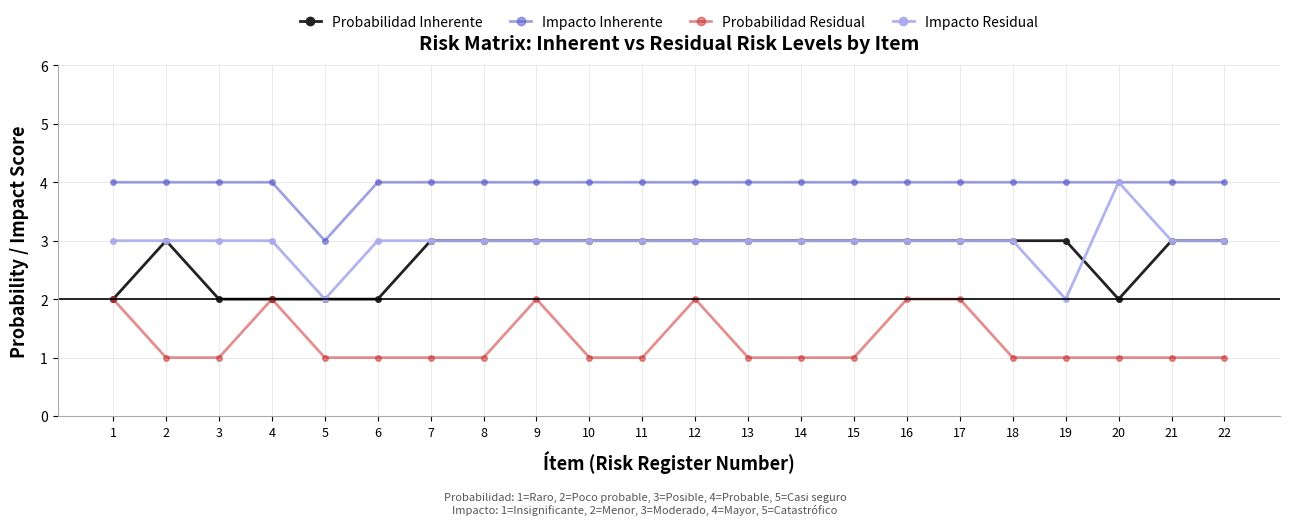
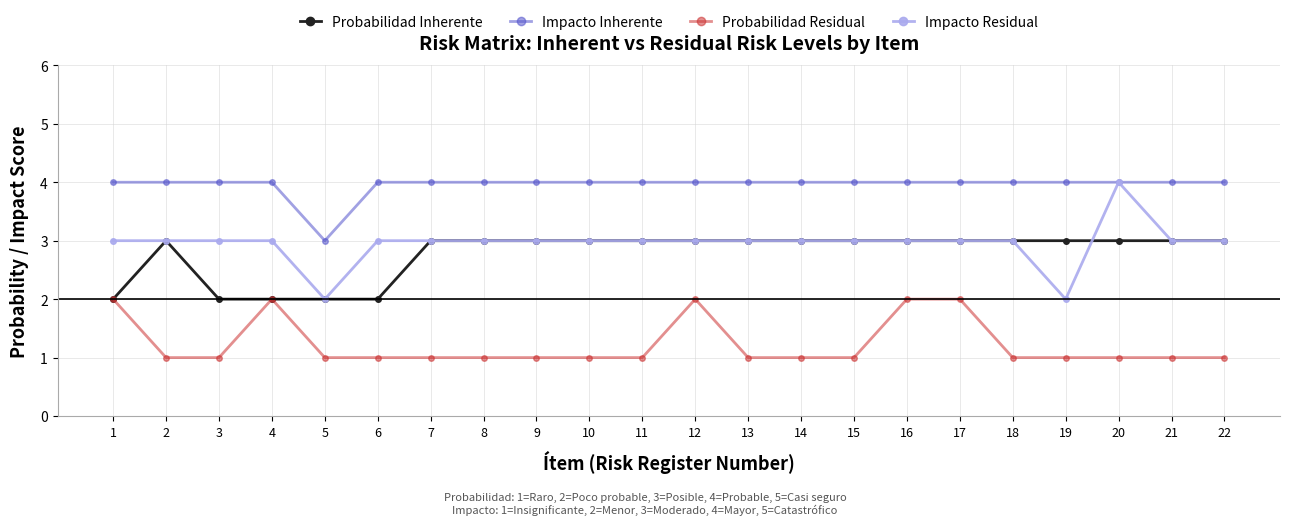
Probabilidad Residual, 9: 2 -> 1
Probabilidad Inherente, 20: 2 -> 3
